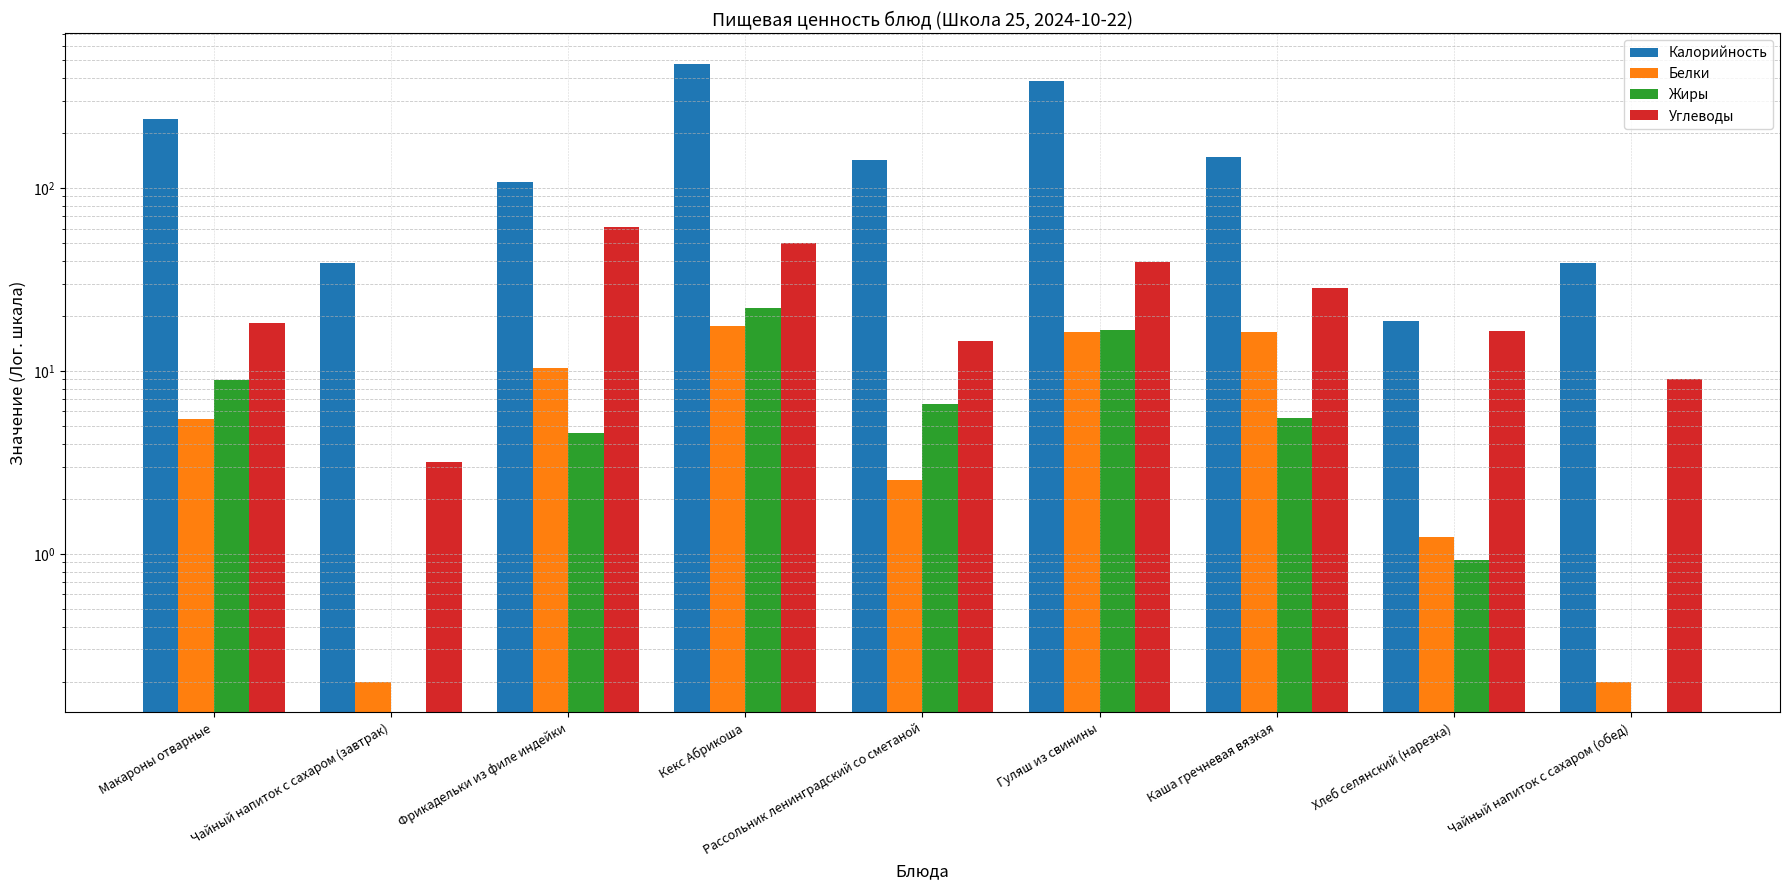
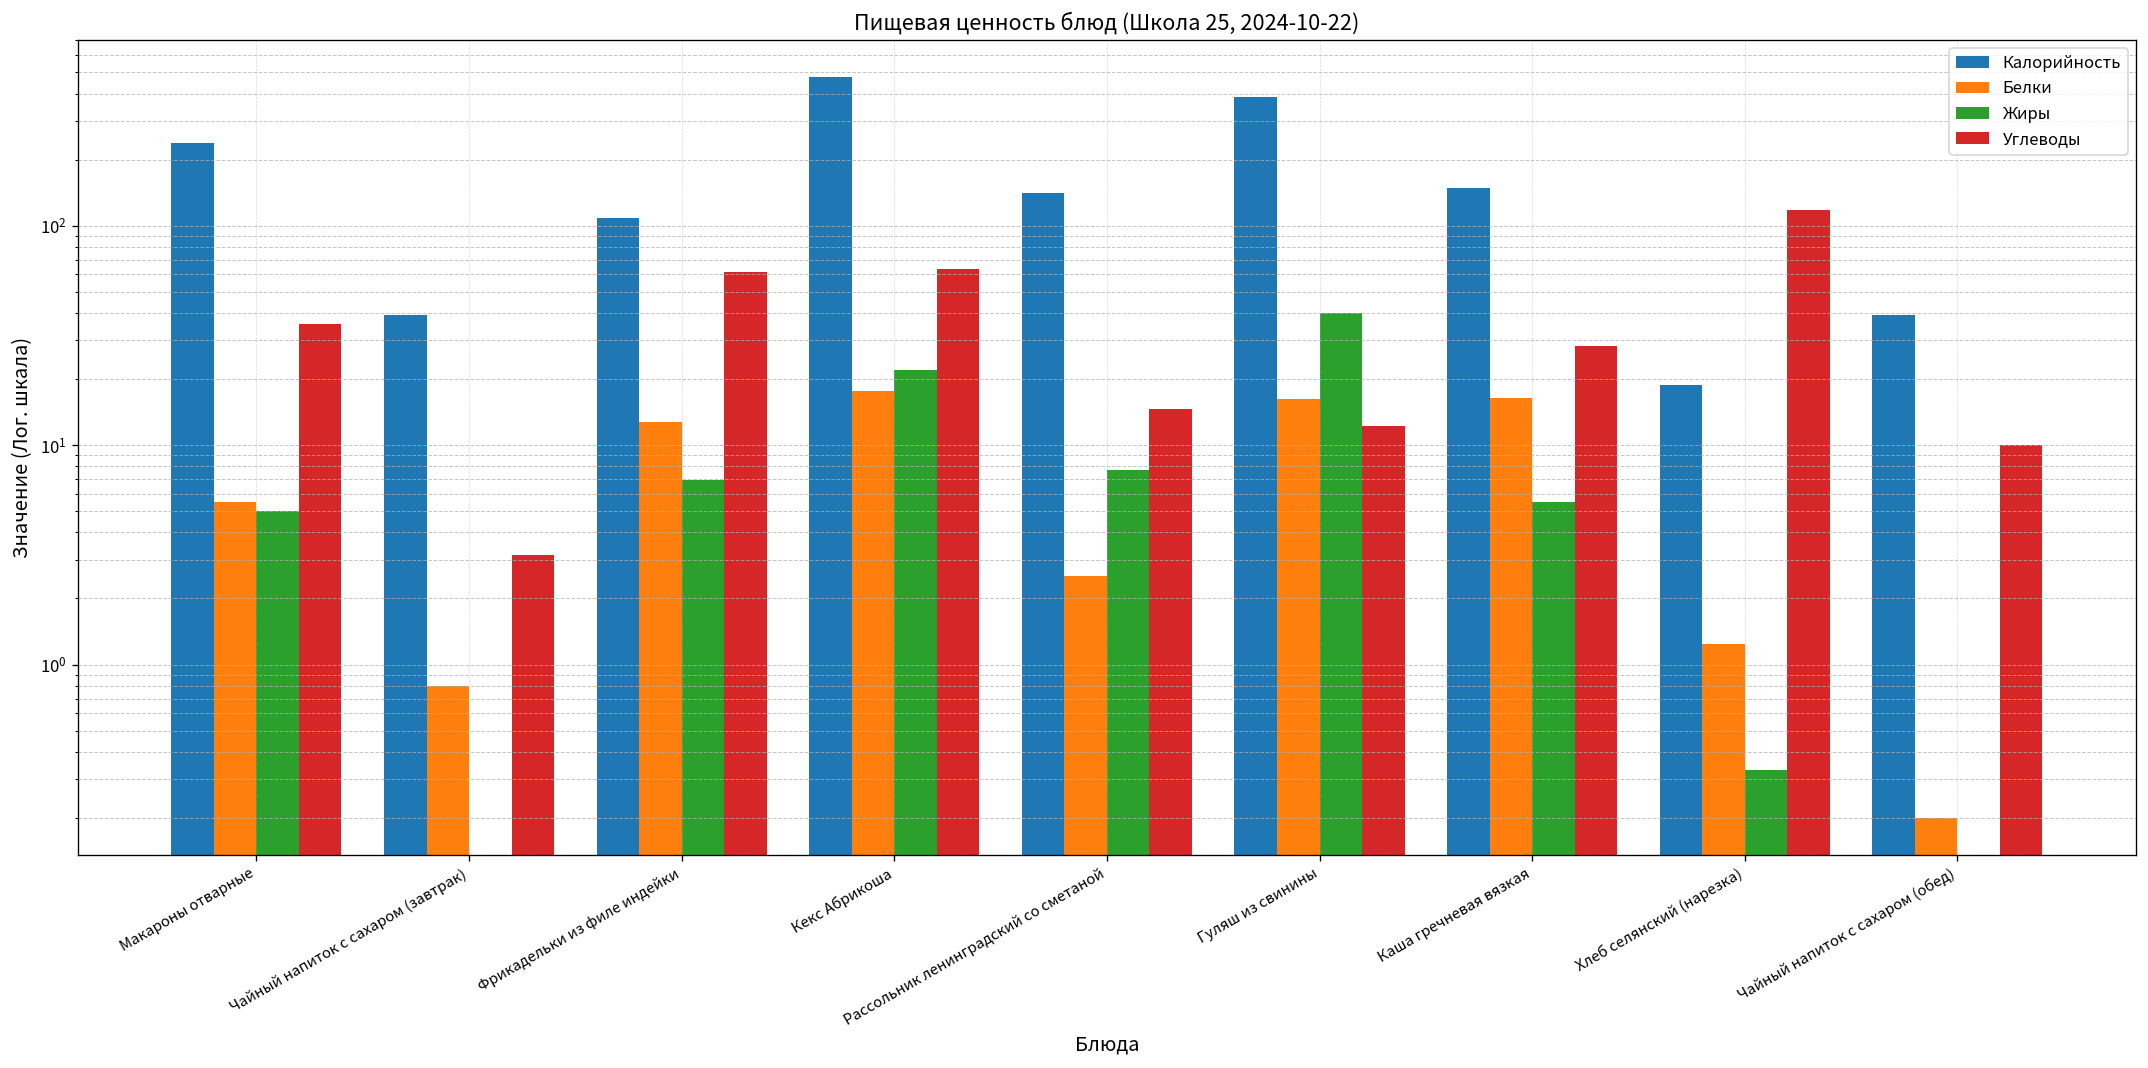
Жиры, Макароны отварные: 9 -> 5.0
Углеводы, Макароны отварные: 18 -> 35
Белки, Чайный напиток с сахаром (завтрак): 0.2 -> 0.8
Белки, Фрикадельки из филе индейки: 10 -> 13
Жиры, Фрикадельки из филе индейки: 4.6 -> 7.0
Углеводы, Кекс Абрикоша: 50 -> 64
Жиры, Рассольник ленинградский со сметаной: 6.6 -> 7.7
Жиры, Гуляш из свинины: 17 -> 40
Углеводы, Гуляш из свинины: 39 -> 12
Жиры, Хлеб селянский (нарезка): 0.9 -> 0.33
Углеводы, Хлеб селянский (нарезка): 17 -> 120
Углеводы, Чайный напиток с сахаром (обед): 9 -> 10
